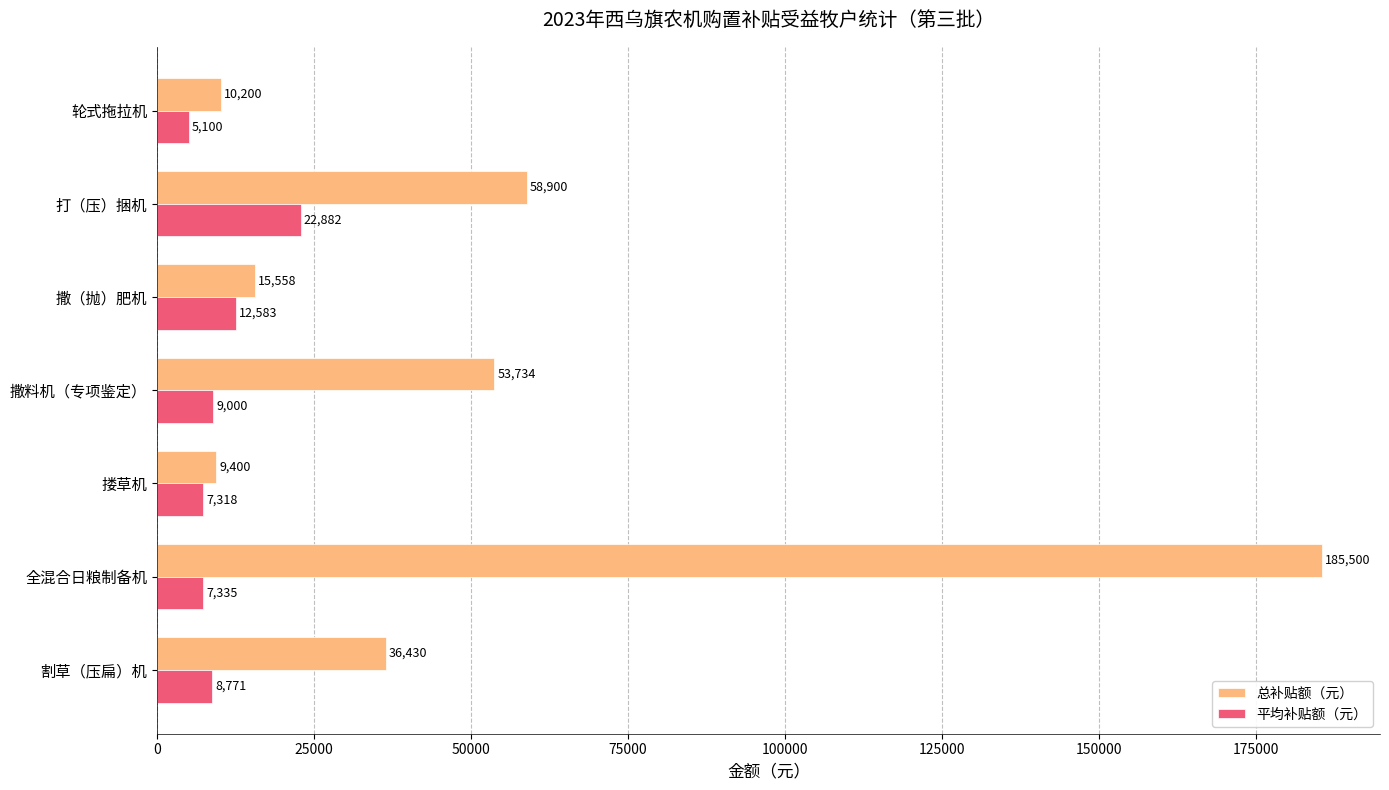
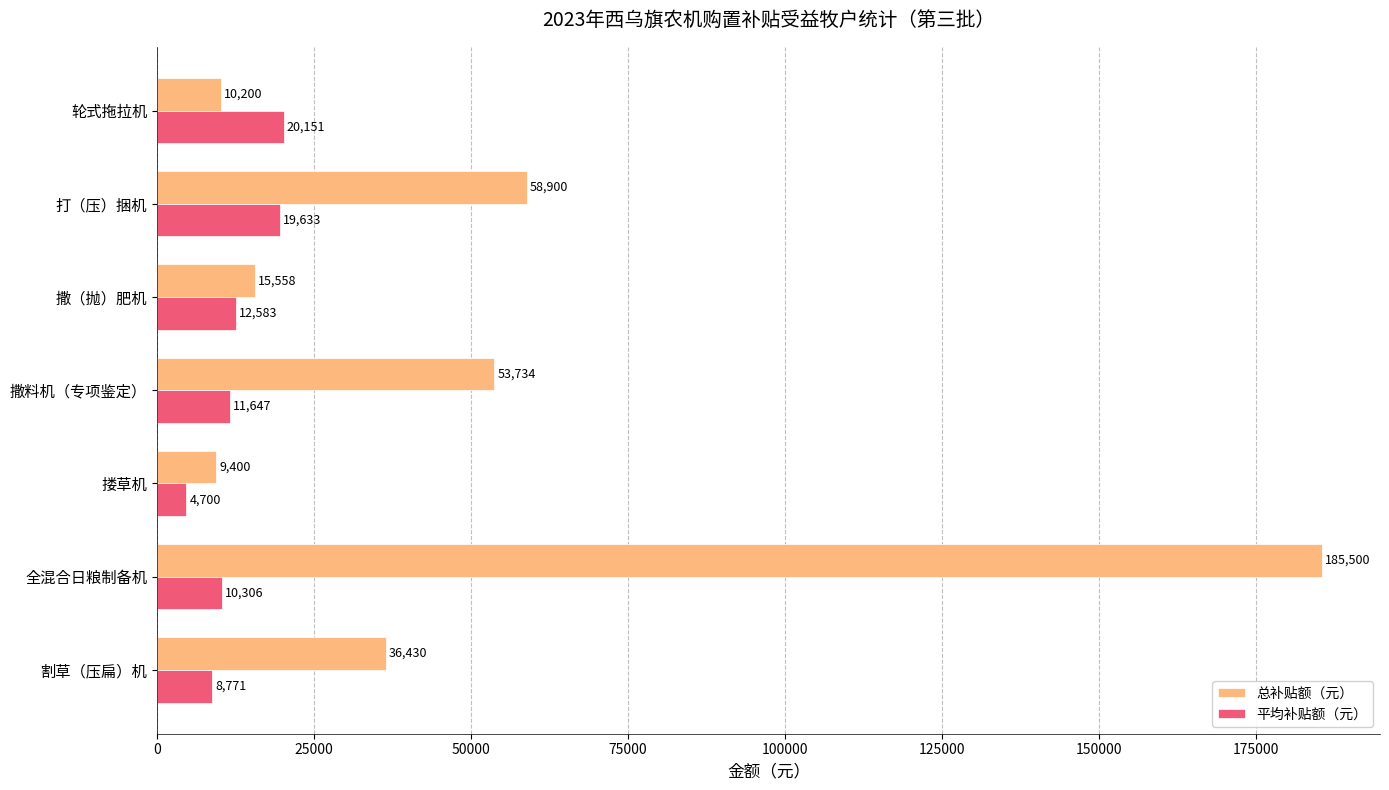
平均补贴额（元）, 轮式拖拉机: 5,100 -> 20,151
平均补贴额（元）, 打（压）捆机: 22,882 -> 19,633
平均补贴额（元）, 撒料机（专项鉴定）: 9,000 -> 11,647
平均补贴额（元）, 搂草机: 7,318 -> 4,700
平均补贴额（元）, 全混合日粮制备机: 7,335 -> 10,306
